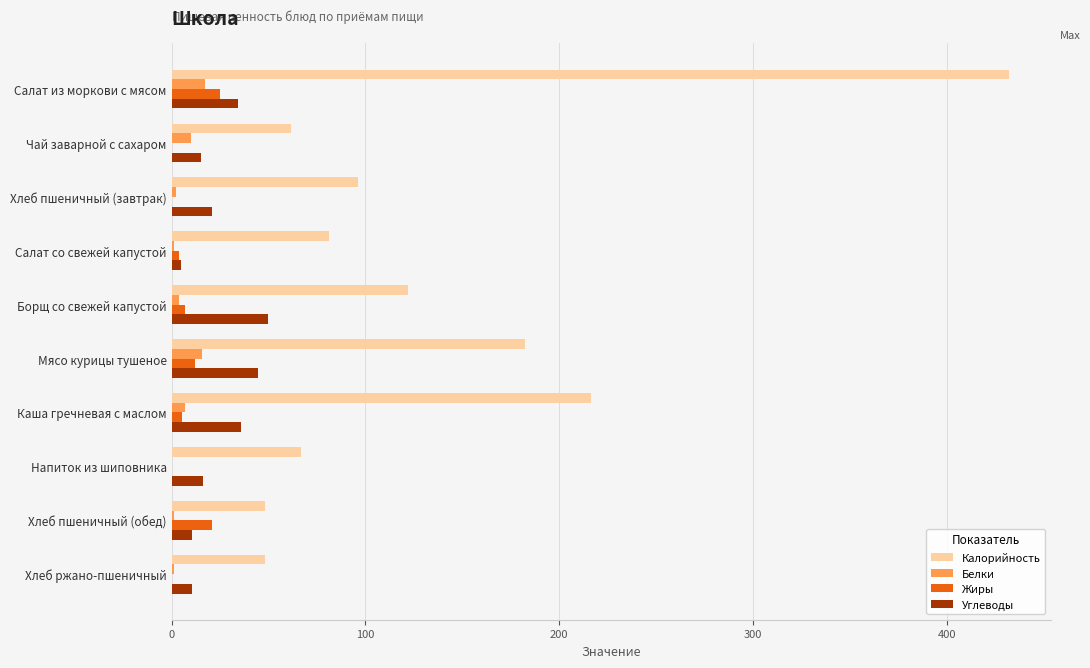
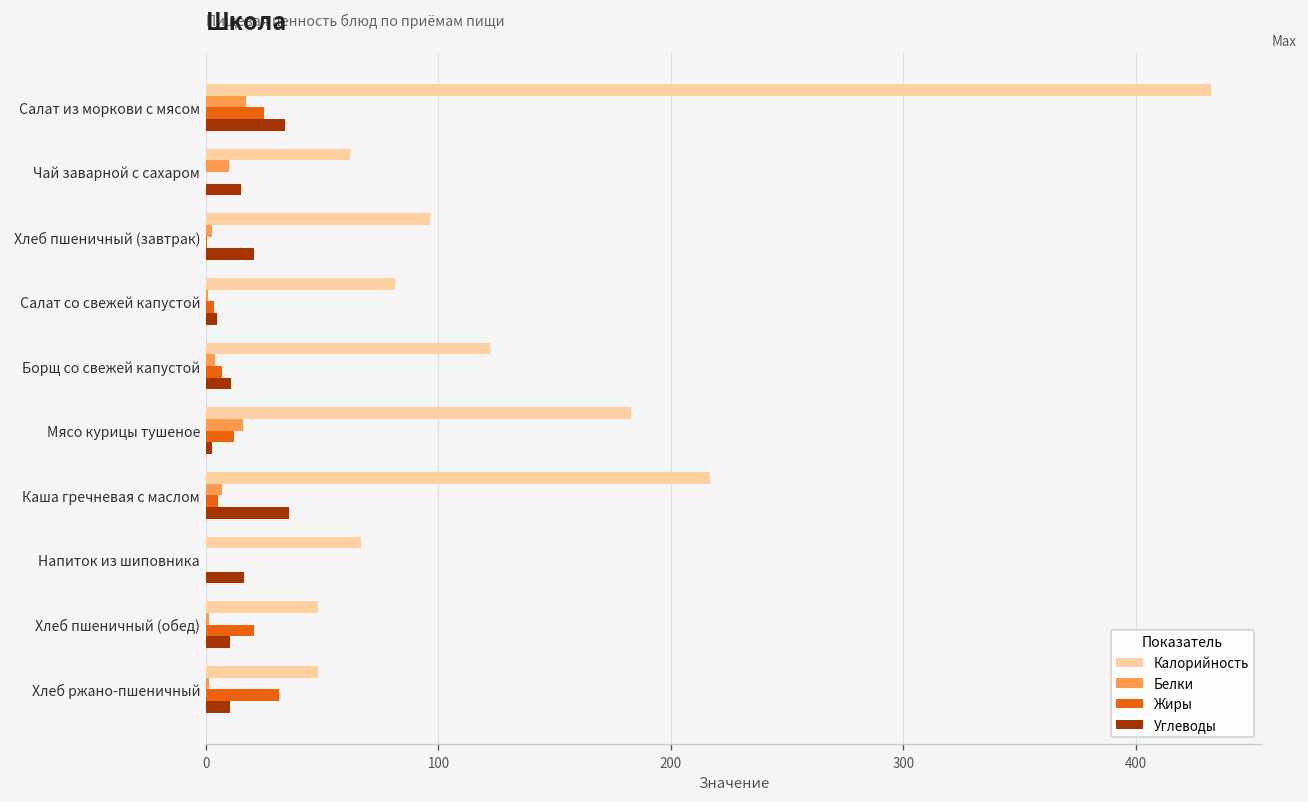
Углеводы, Борщ со свежей капустой: 50 -> 11
Углеводы, Мясо курицы тушеное: 45 -> 3
Жиры, Хлеб ржано-пшеничный: 0 -> 32
